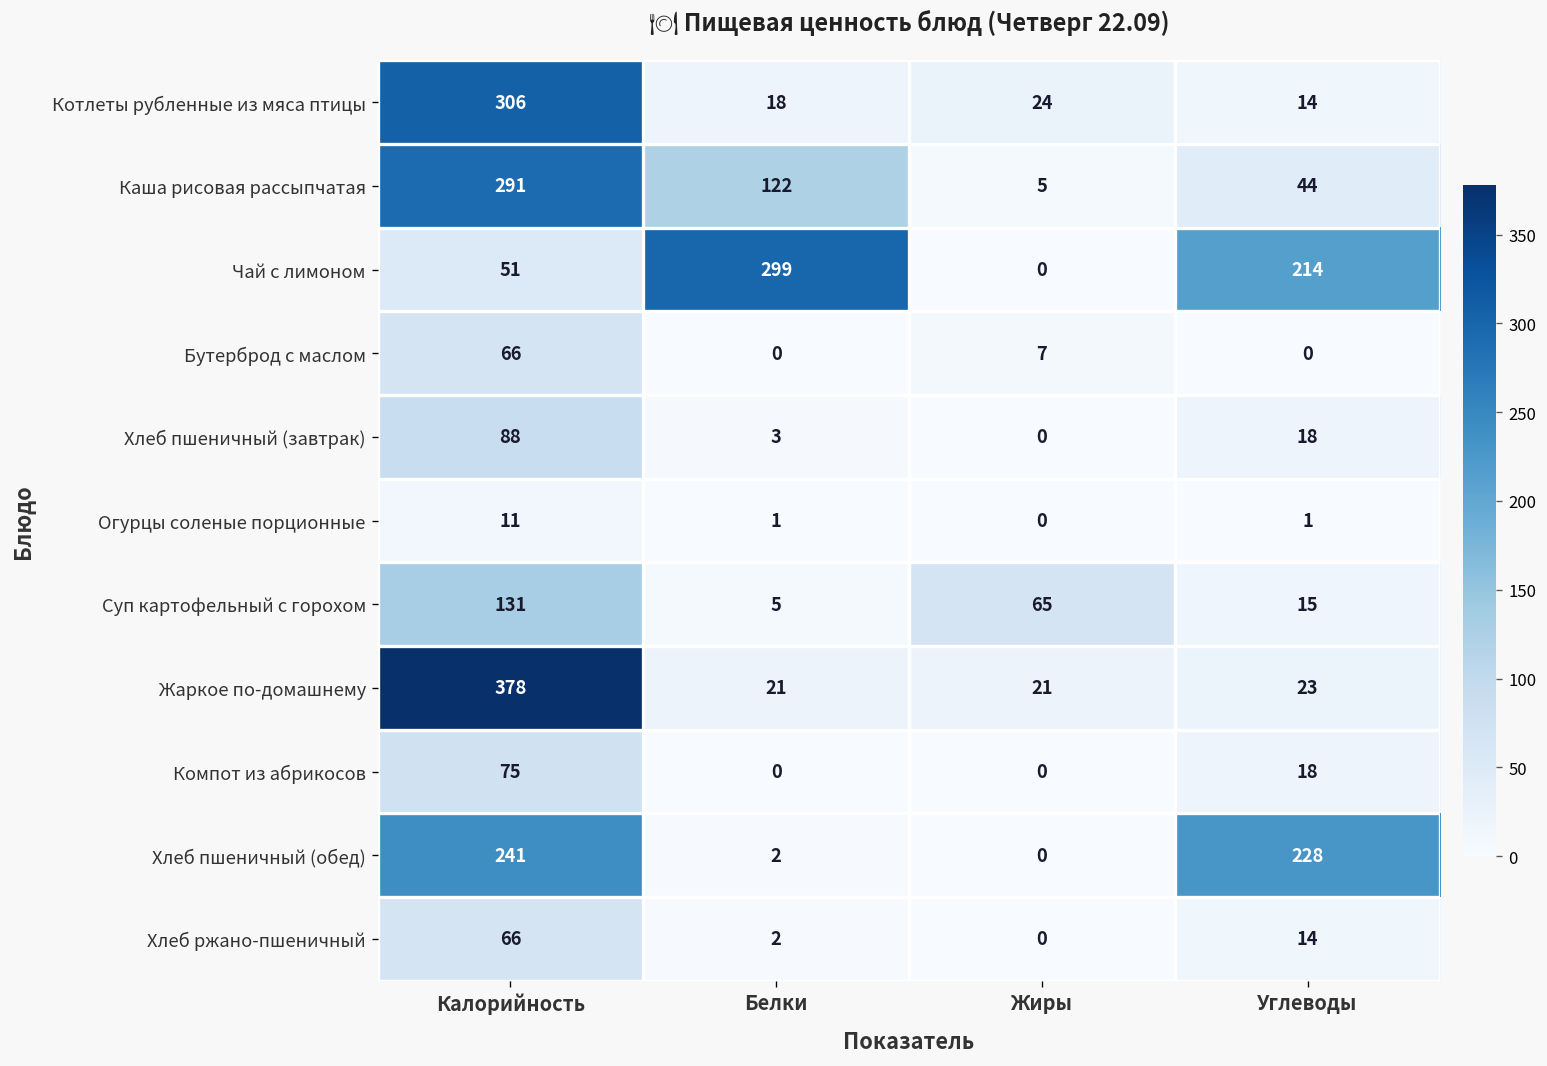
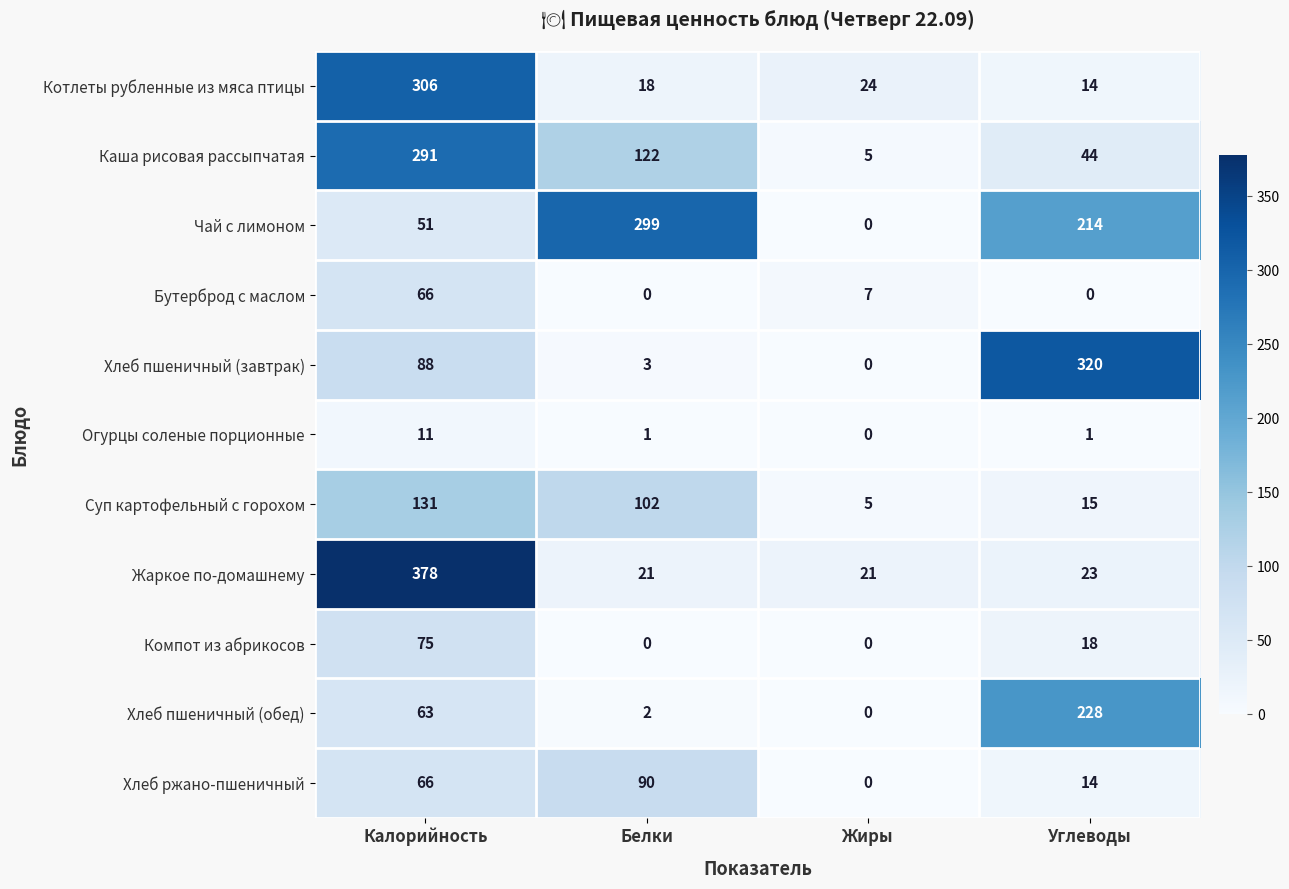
Хлеб пшеничный (завтрак), Углеводы: 18 -> 320
Суп картофельный с горохом, Белки: 5 -> 102
Суп картофельный с горохом, Жиры: 65 -> 5
Хлеб пшеничный (обед), Калорийность: 241 -> 63
Хлеб ржано-пшеничный, Белки: 2 -> 90
